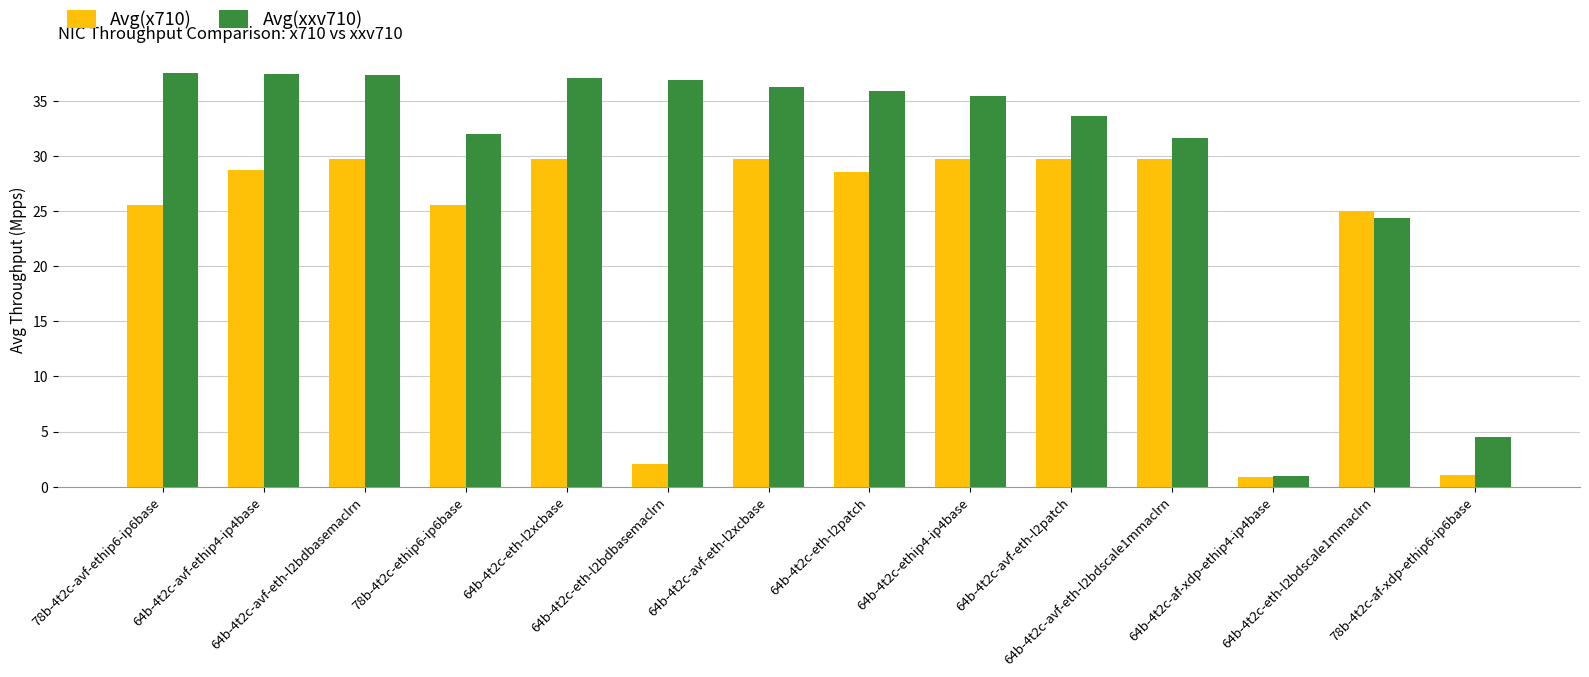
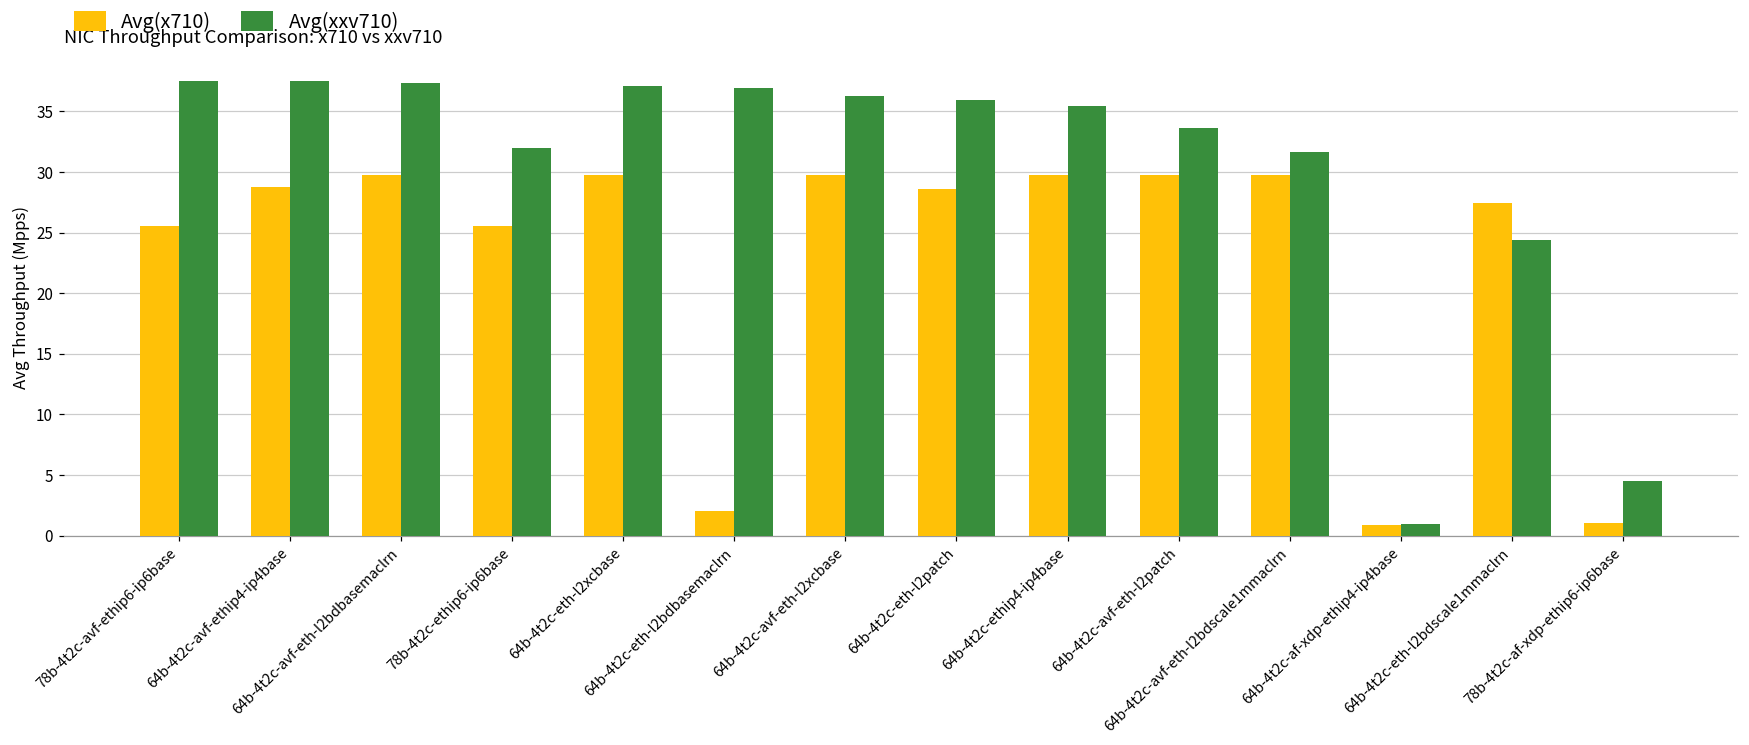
Avg(x710), 64b-4t2c-eth-l2bdscale1mmaclrn: 25.0 -> 27.4
